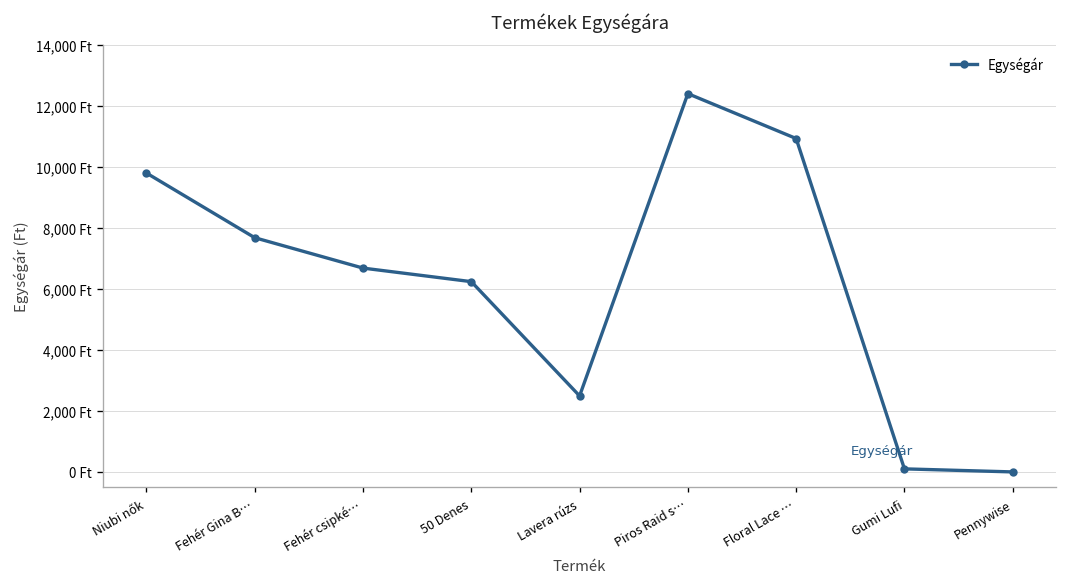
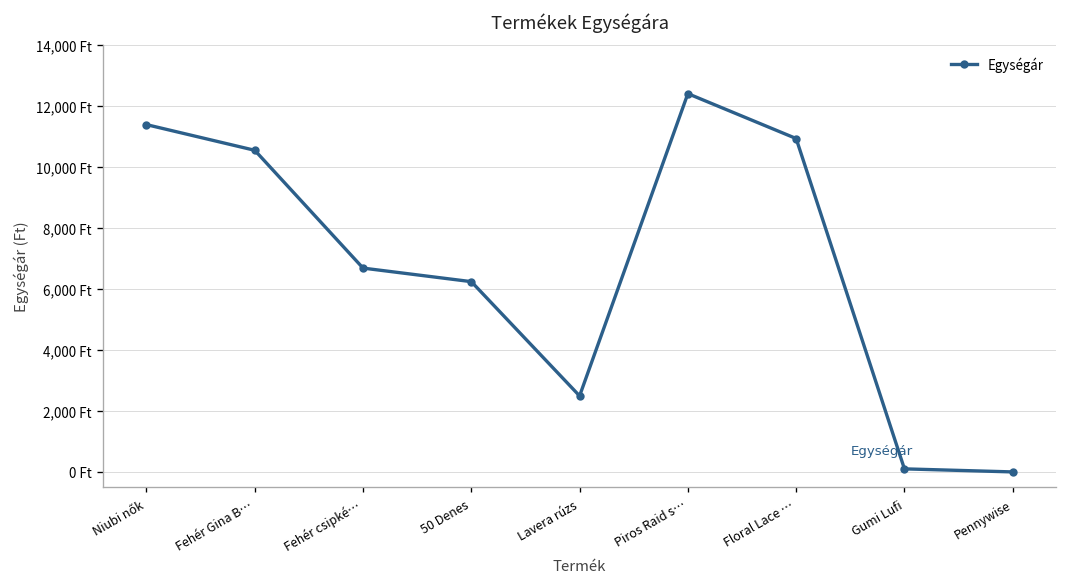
Niubi nők: 9,800 Ft -> 11,400 Ft
Fehér Gina B…: 7,700 Ft -> 10,500 Ft
